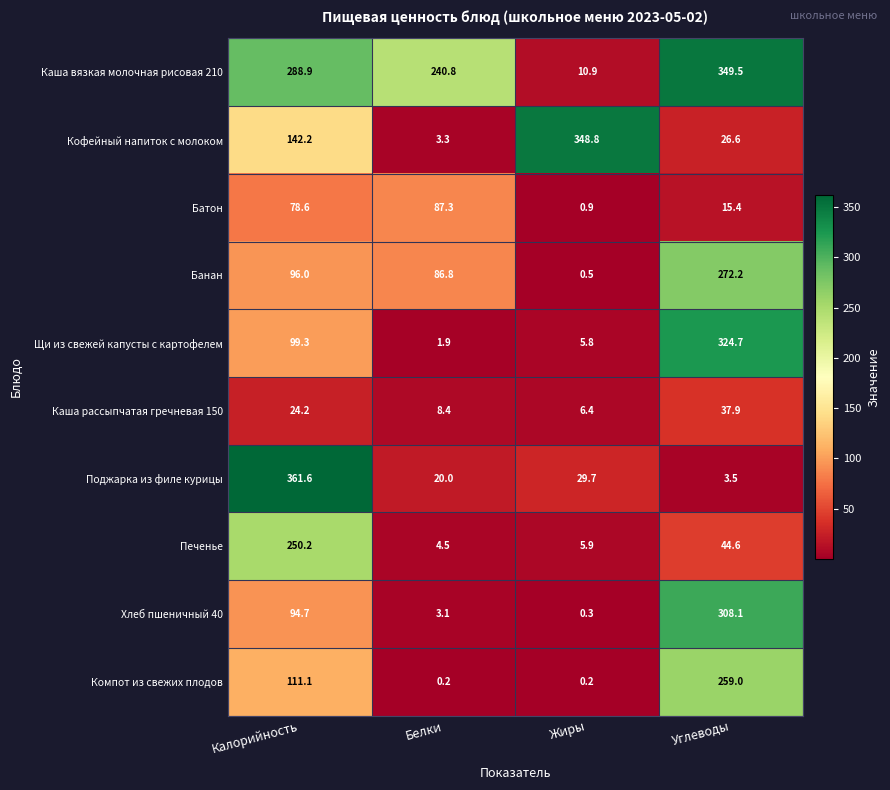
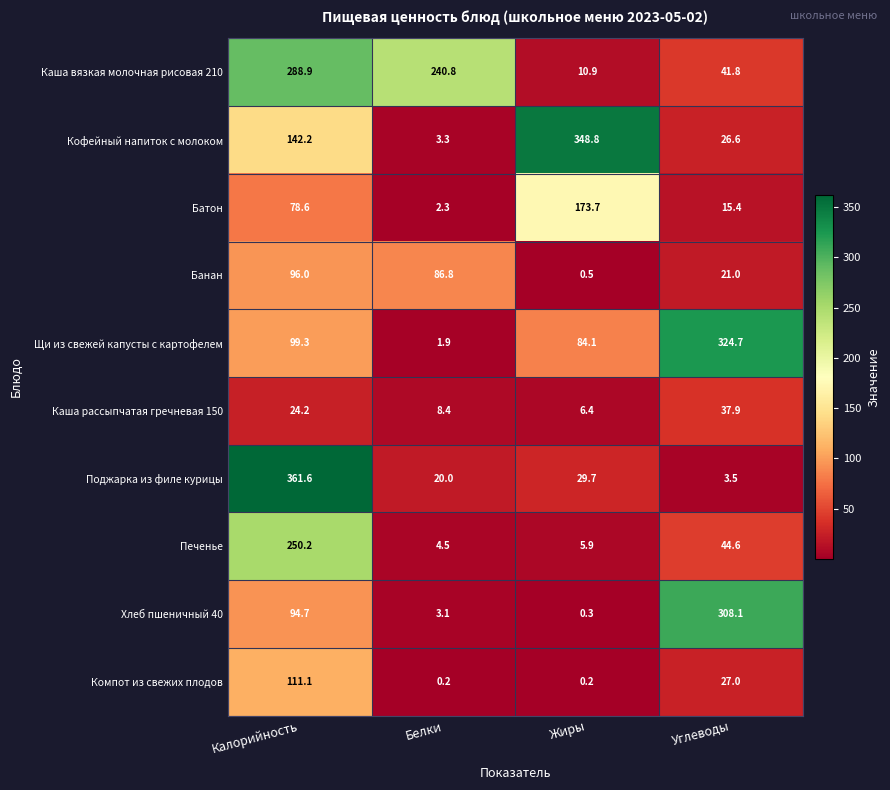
Каша вязкая молочная рисовая 210, Углеводы: 349.5 -> 41.8
Батон, Белки: 87.3 -> 2.3
Батон, Жиры: 0.9 -> 173.7
Банан, Углеводы: 272.2 -> 21.0
Щи из свежей капусты с картофелем, Жиры: 5.8 -> 84.1
Компот из свежих плодов, Углеводы: 259.0 -> 27.0
